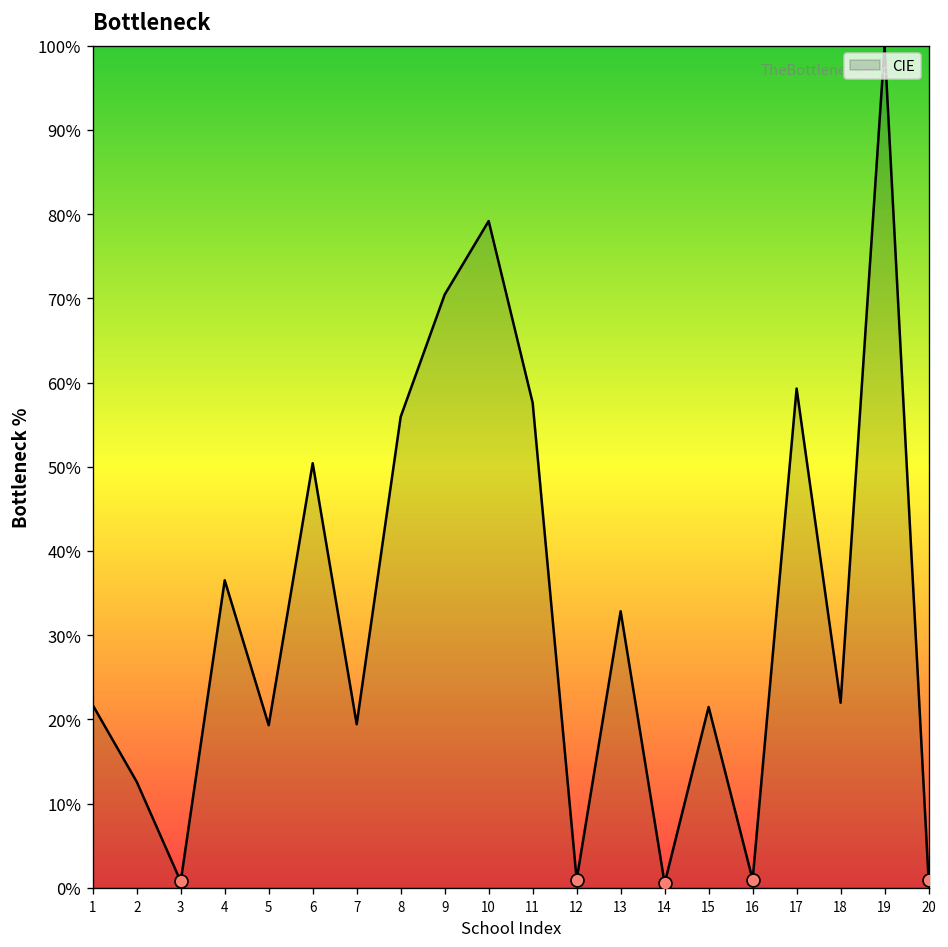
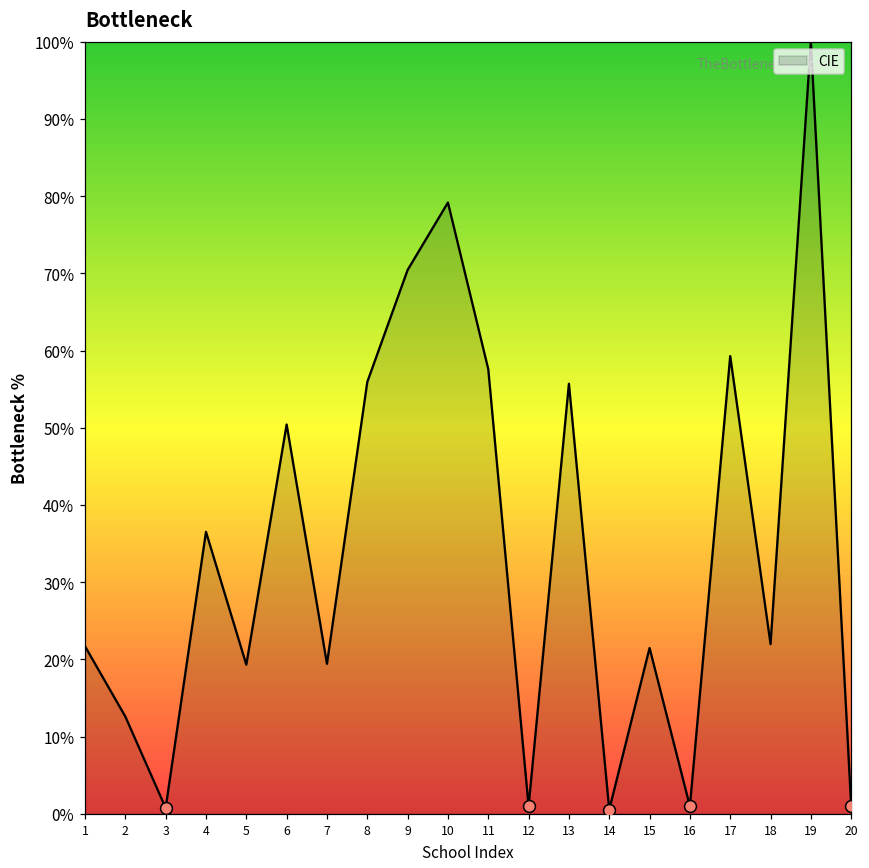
CIE, 13: 33% -> 56%
